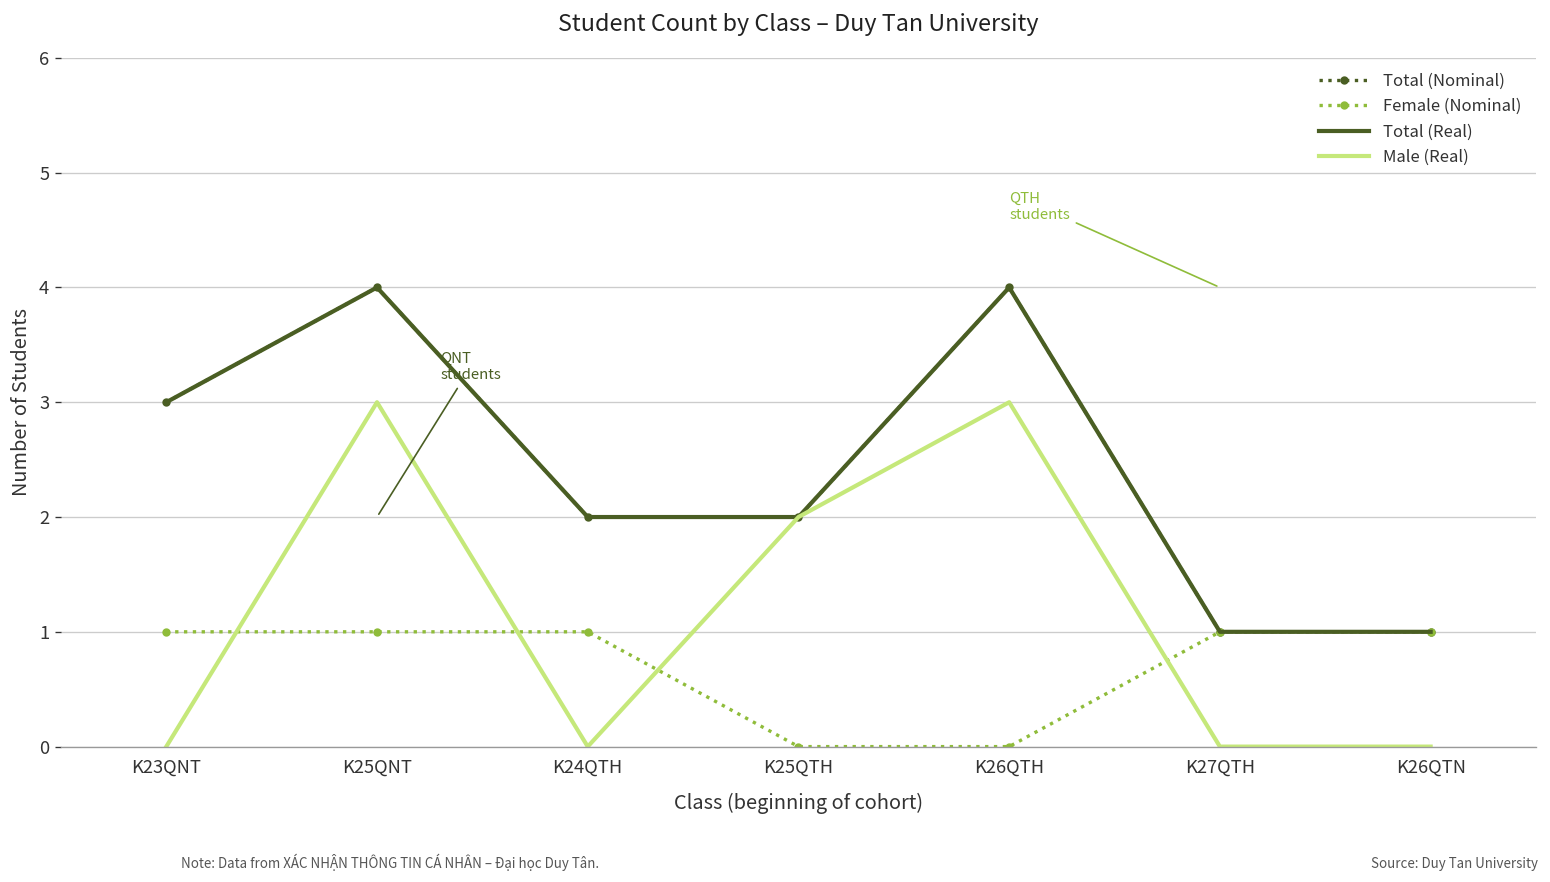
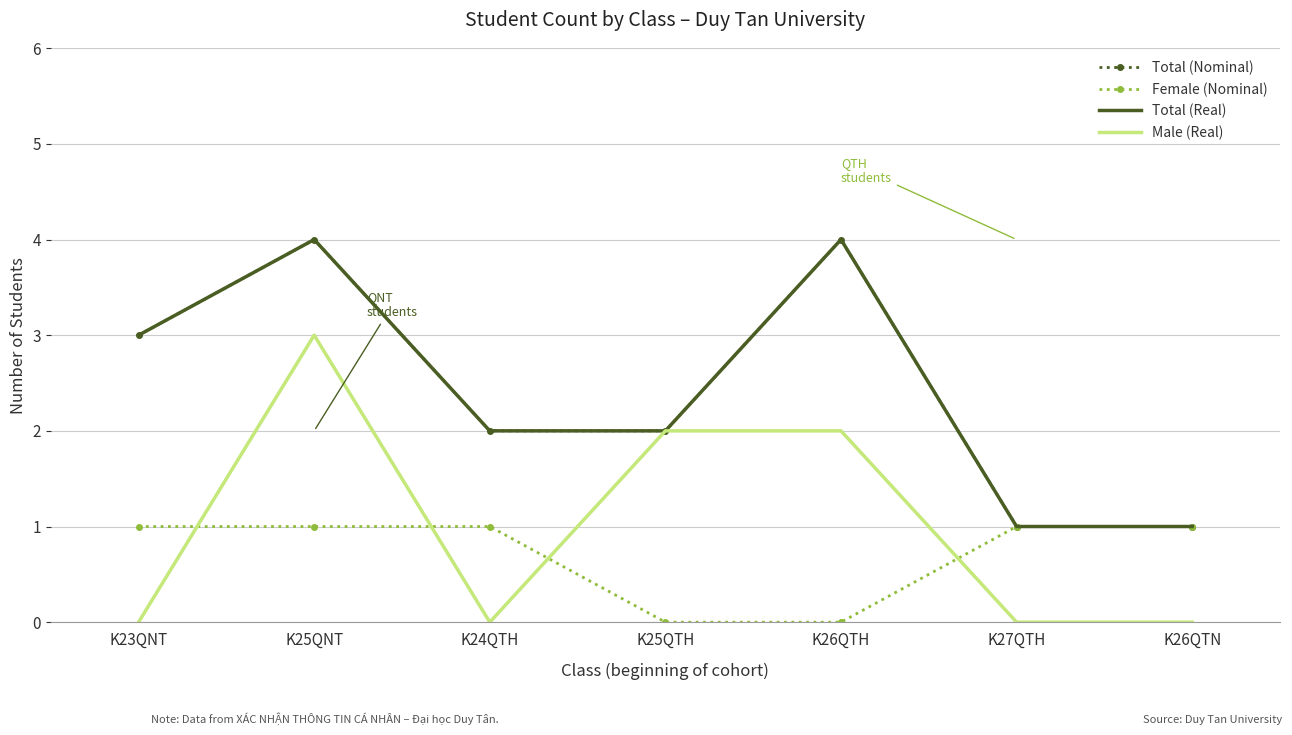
Male (Real), K26QTH: 3 -> 2
